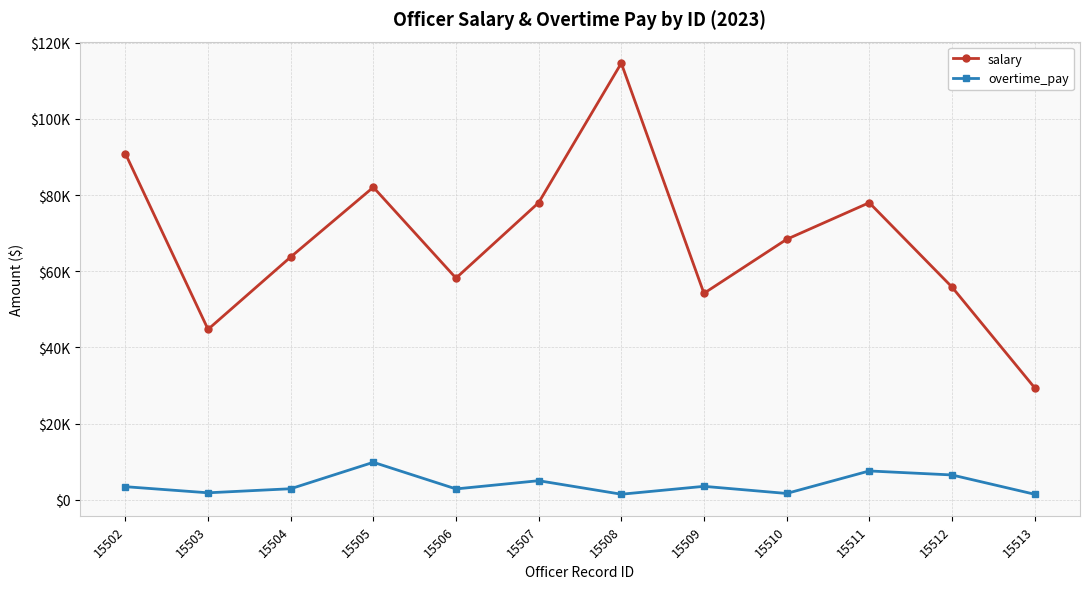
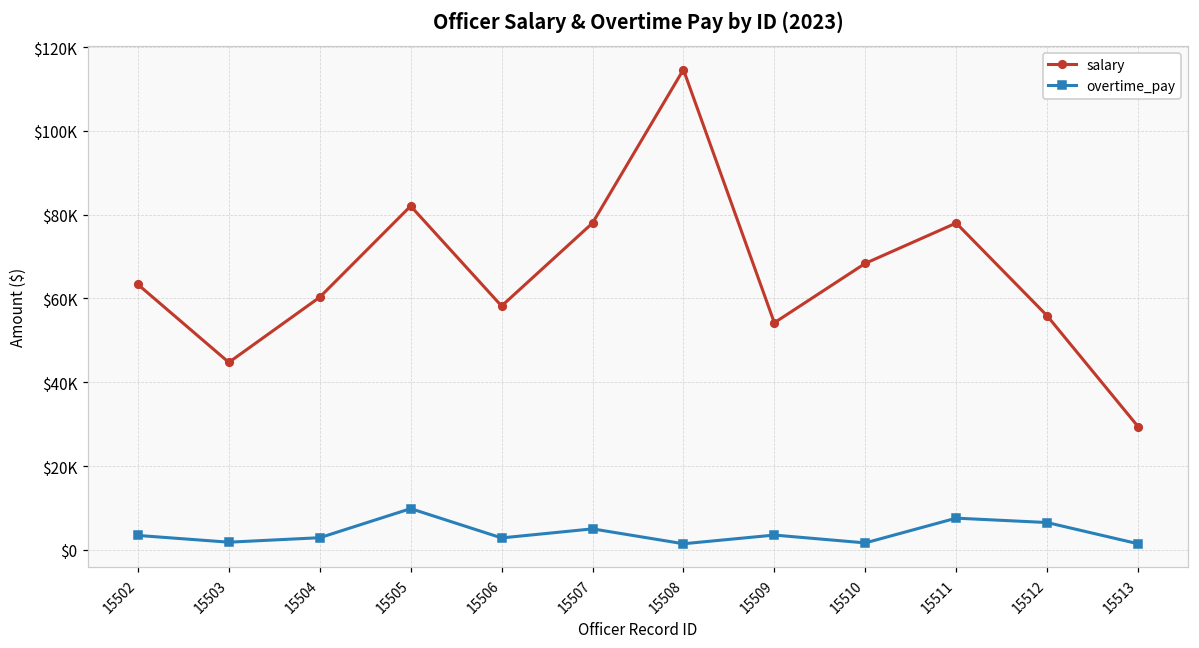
salary, 15502: $91000 -> $63000
salary, 15504: $64000 -> $60000
